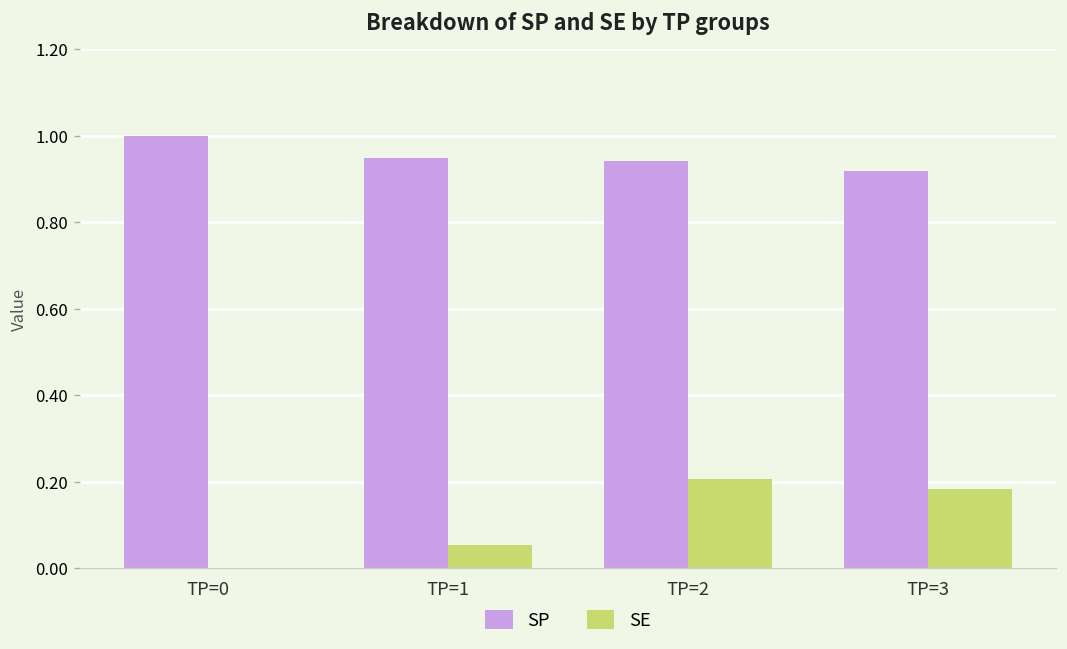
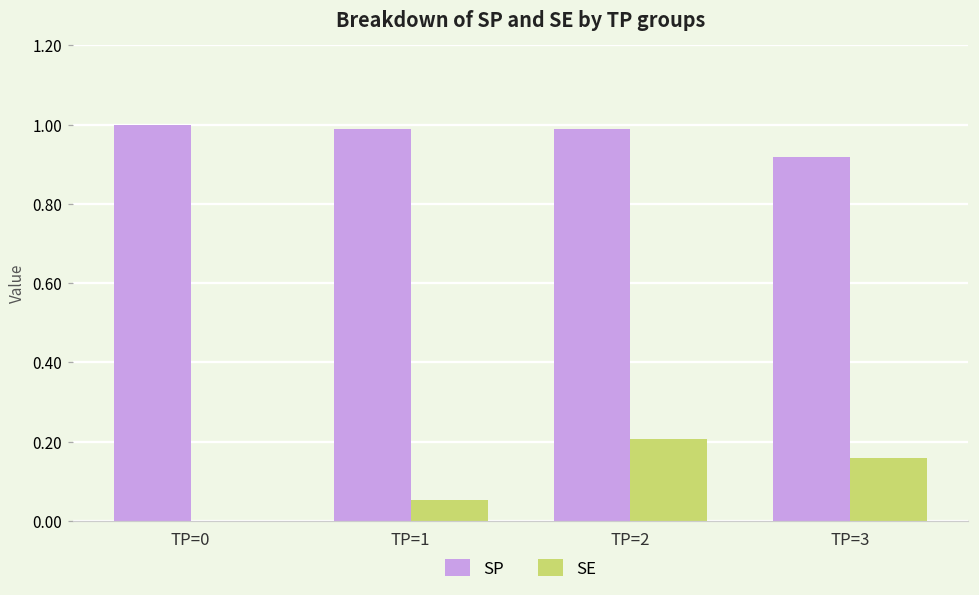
SP, TP=1: 0.95 -> 0.99
SP, TP=2: 0.94 -> 0.99
SE, TP=3: 0.18 -> 0.16
